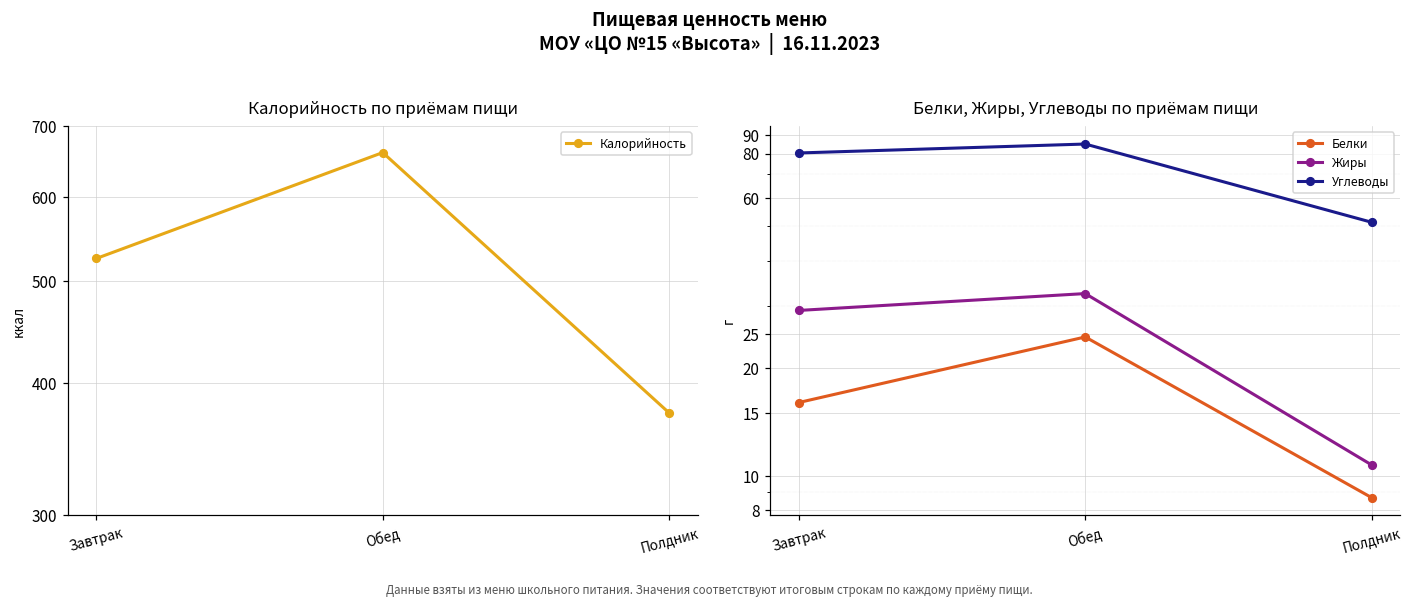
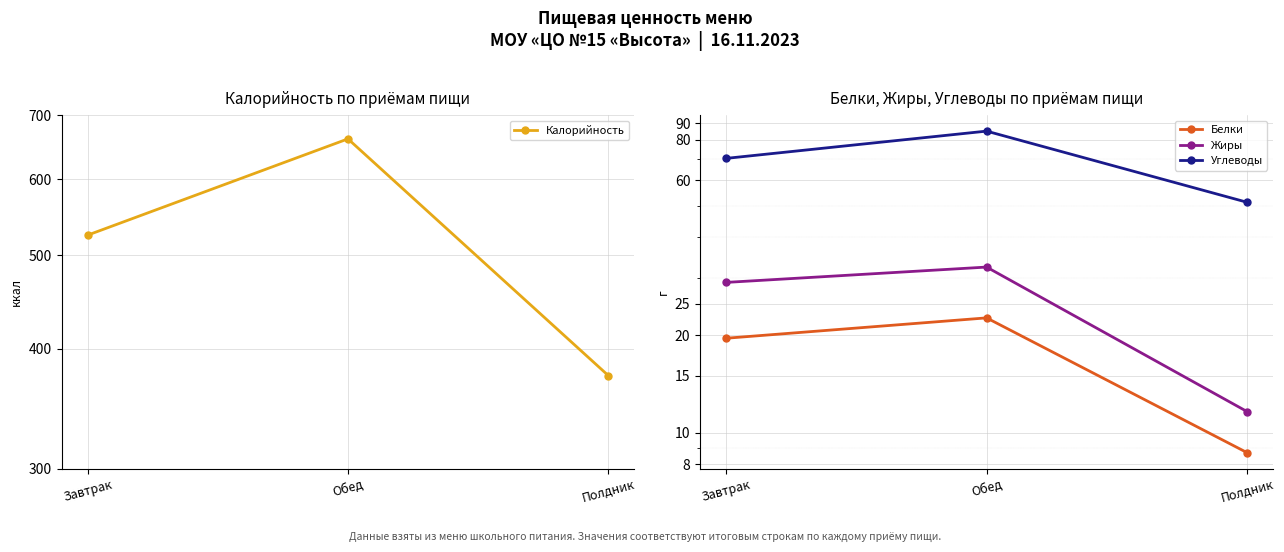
Белки, Жиры, Углеводы по приёмам пищи, Белки, Завтрак: 16 -> 20
Белки, Жиры, Углеводы по приёмам пищи, Углеводы, Завтрак: 80 -> 70
Белки, Жиры, Углеводы по приёмам пищи, Белки, Обед: 25 -> 23
Белки, Жиры, Углеводы по приёмам пищи, Жиры, Полдник: 10.7 -> 11.6
